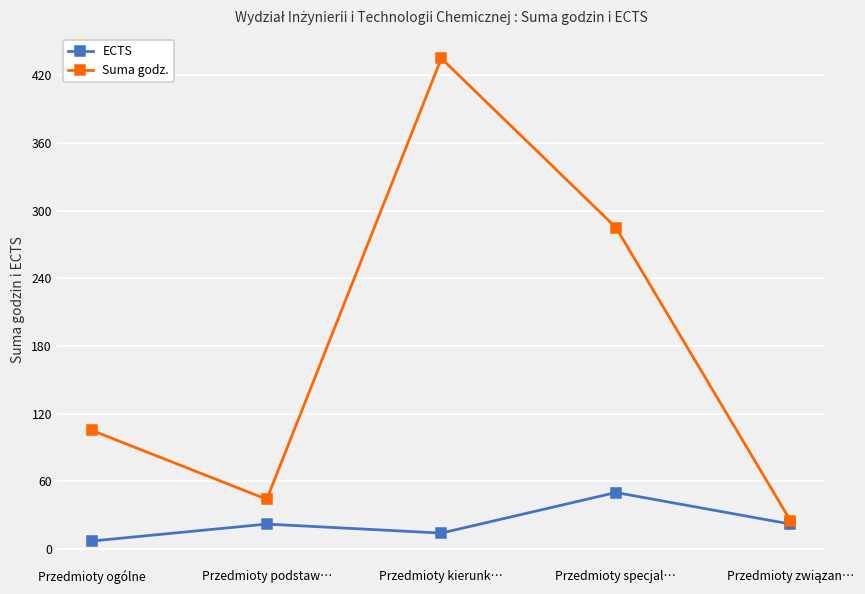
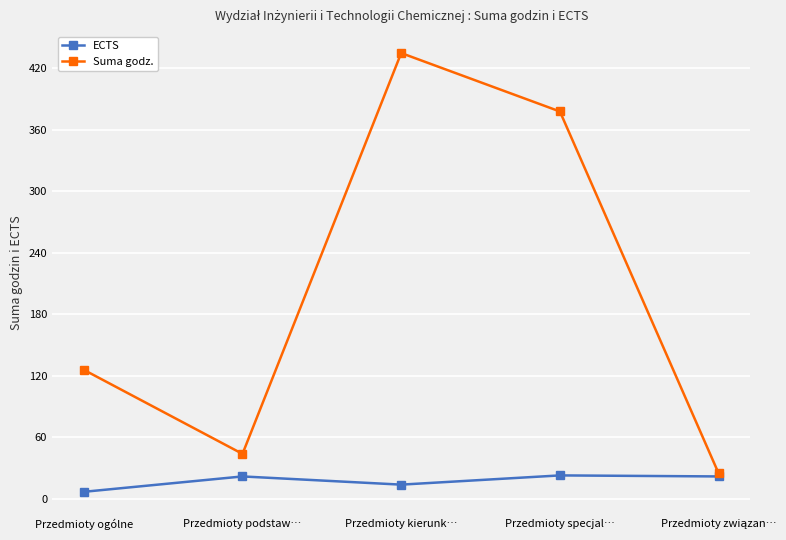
Suma godz., Przedmioty ogólne: 105 -> 126
ECTS, Przedmioty specjal…: 50 -> 23
Suma godz., Przedmioty specjal…: 285 -> 378
